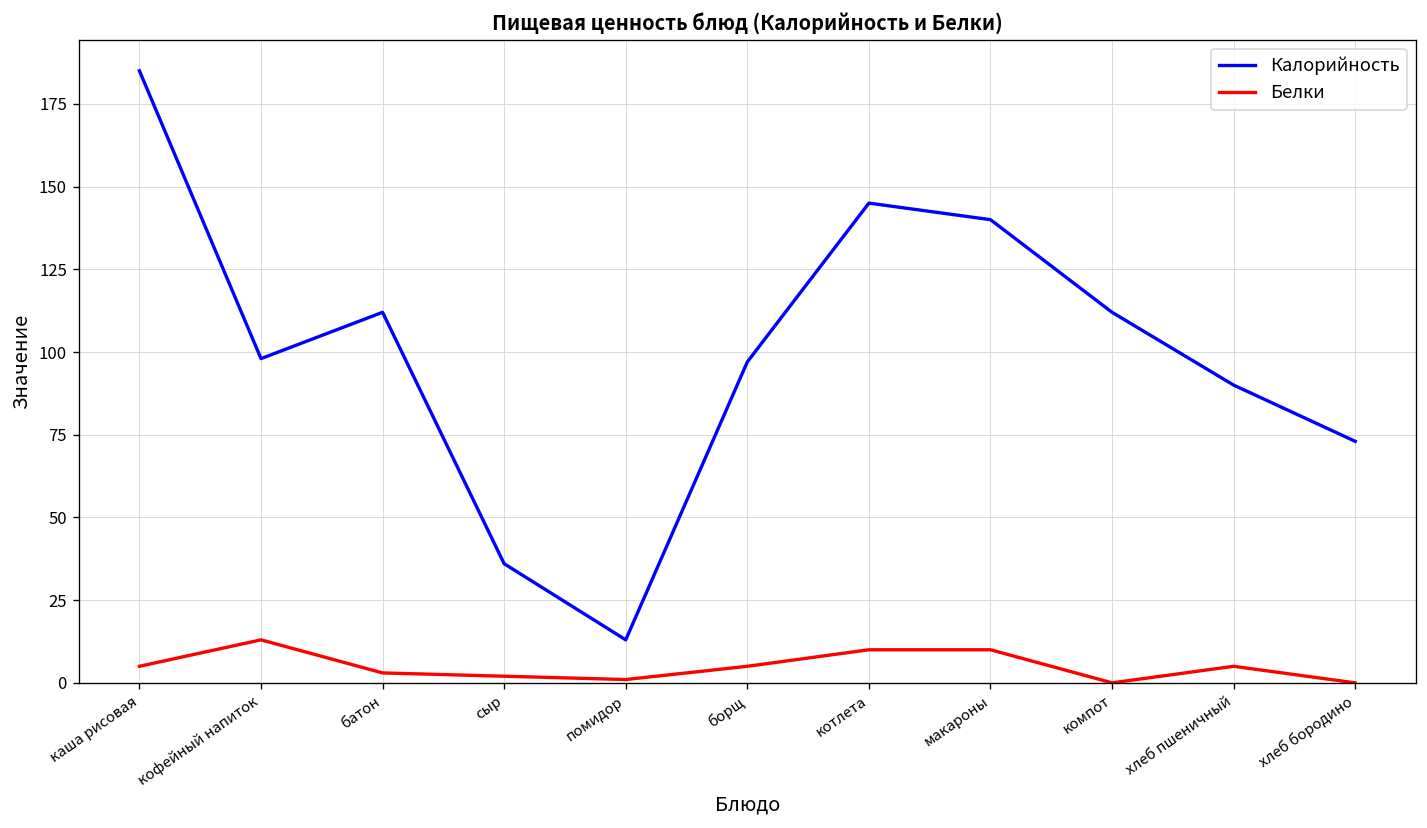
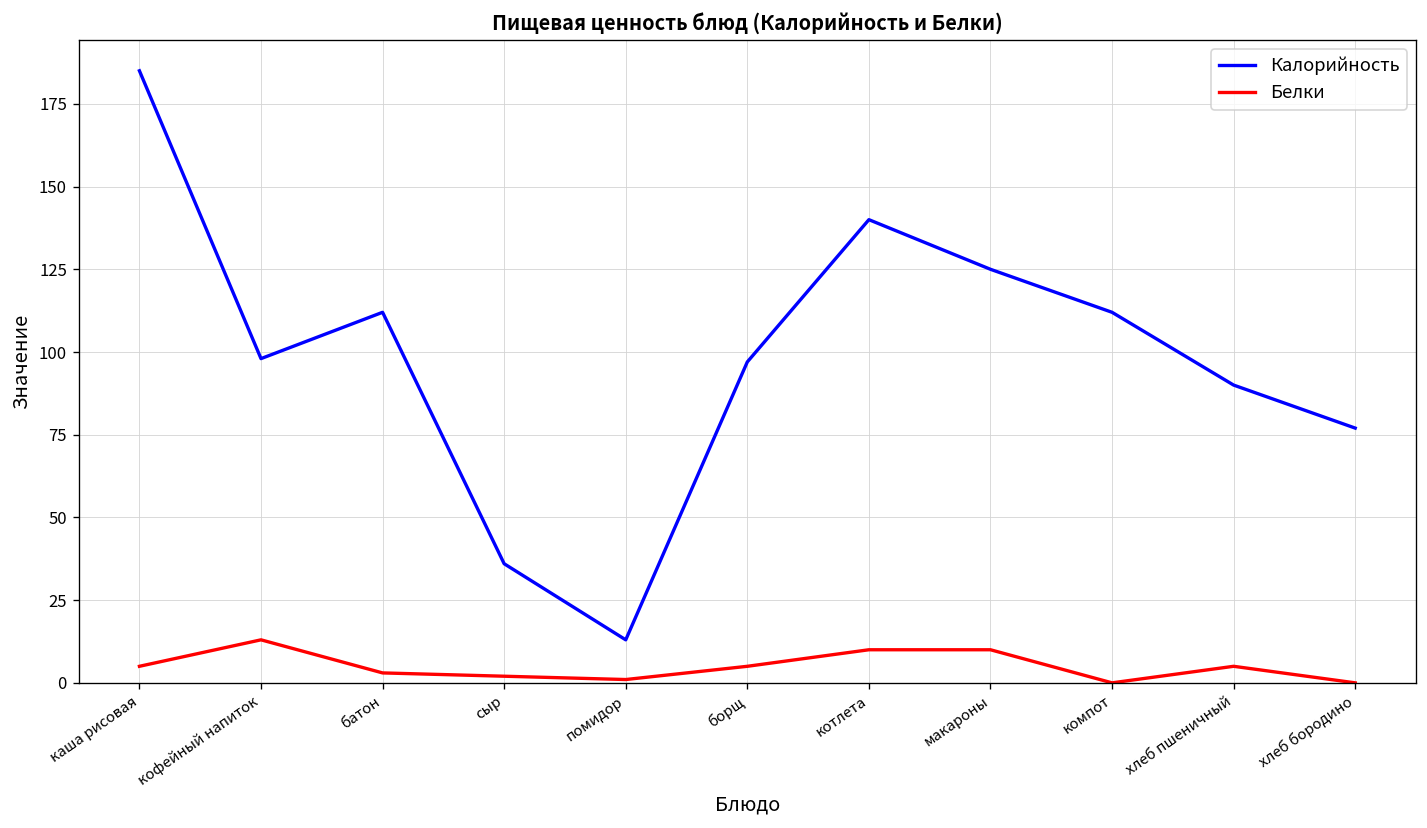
Калорийность, котлета: 145 -> 140
Калорийность, макароны: 140 -> 125
Калорийность, хлеб бородино: 73 -> 77
